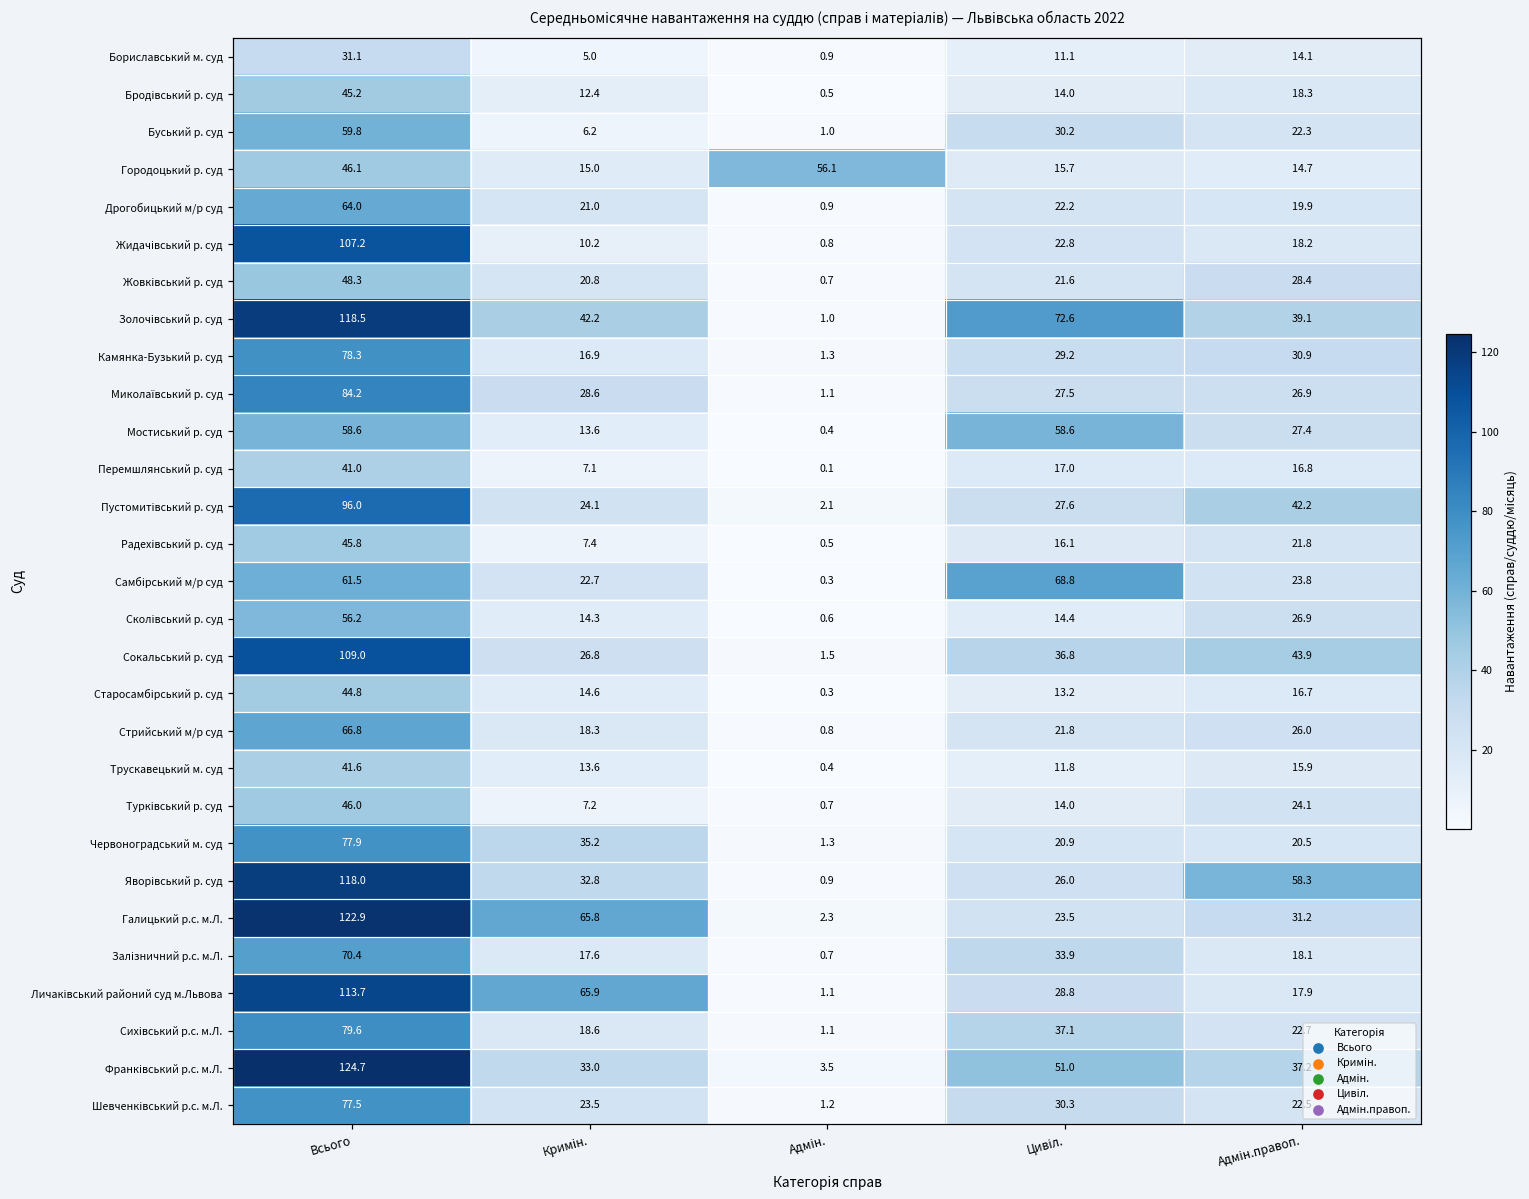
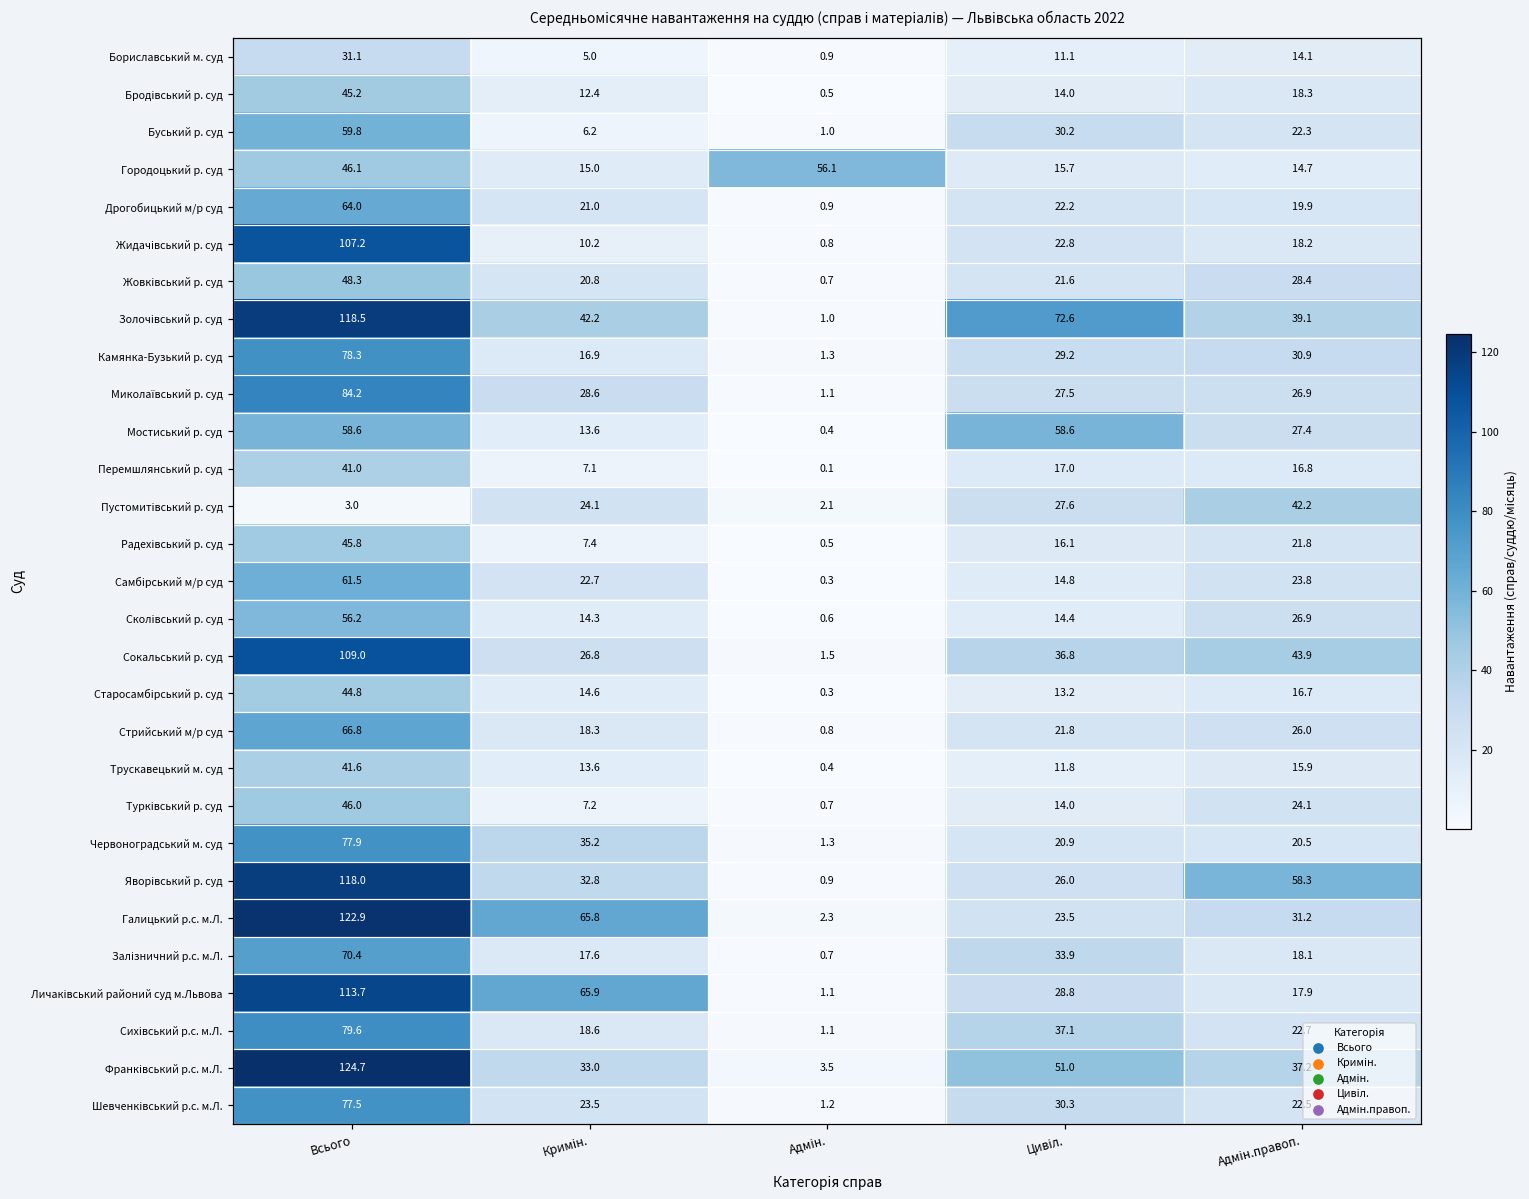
Пустомитівський р. суд, Всього: 96.0 -> 3.0
Самбірський м/р суд, Цивіл.: 68.8 -> 14.8
